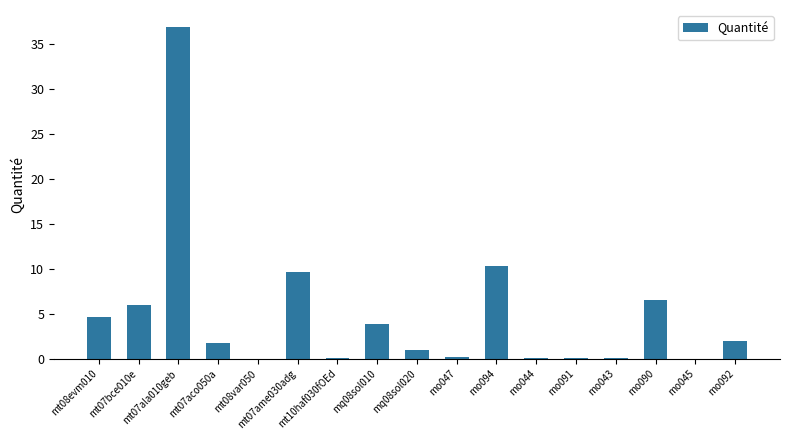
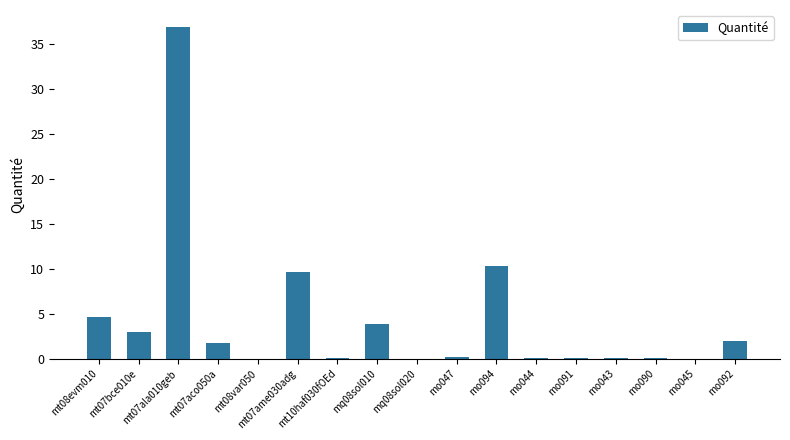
mt07bce010e: 6 -> 3
mq08sol020: 1 -> 0
mo090: 7 -> 0
